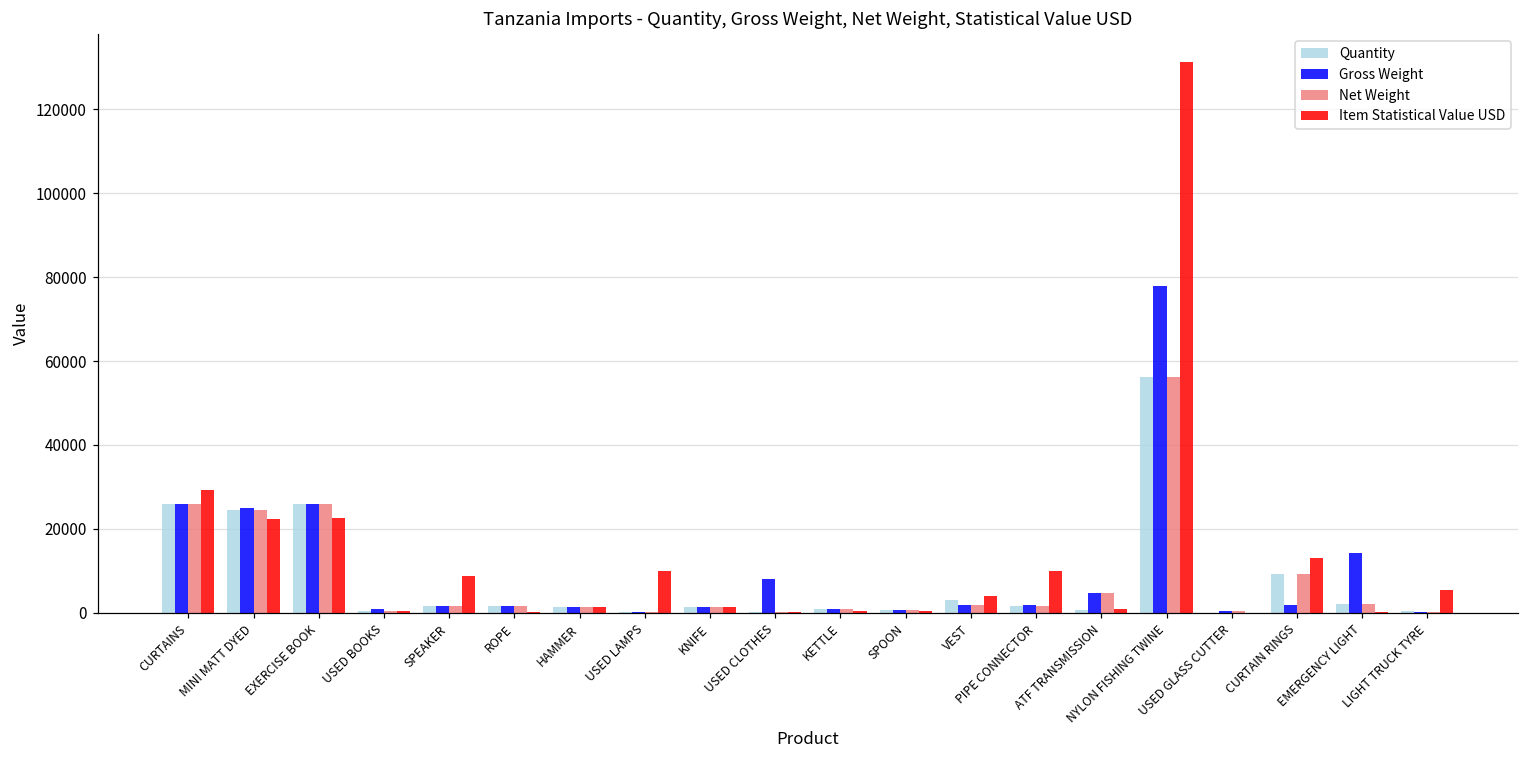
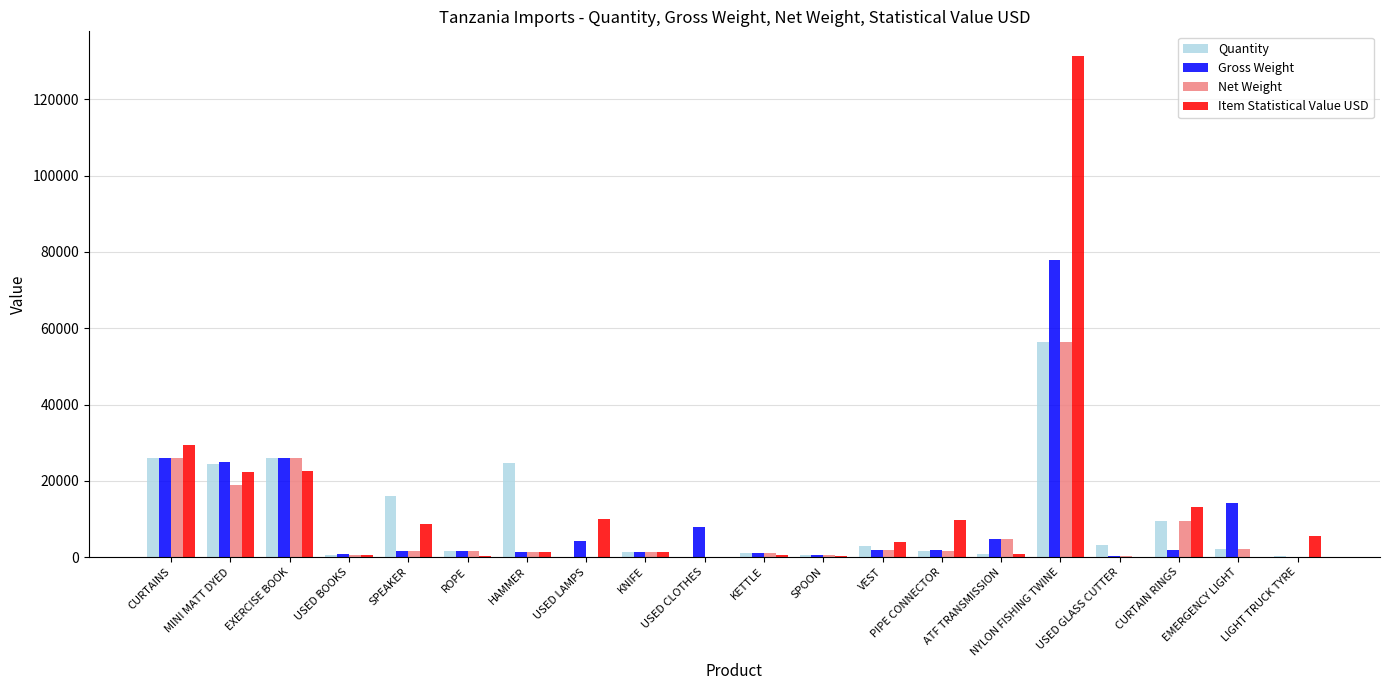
Net Weight, MINI MATT DYED: 25000 -> 19000
Quantity, SPEAKER: 2000 -> 16000
Quantity, HAMMER: 1000 -> 25000
Gross Weight, USED LAMPS: 0 -> 4000
Quantity, USED GLASS CUTTER: 0 -> 3000
